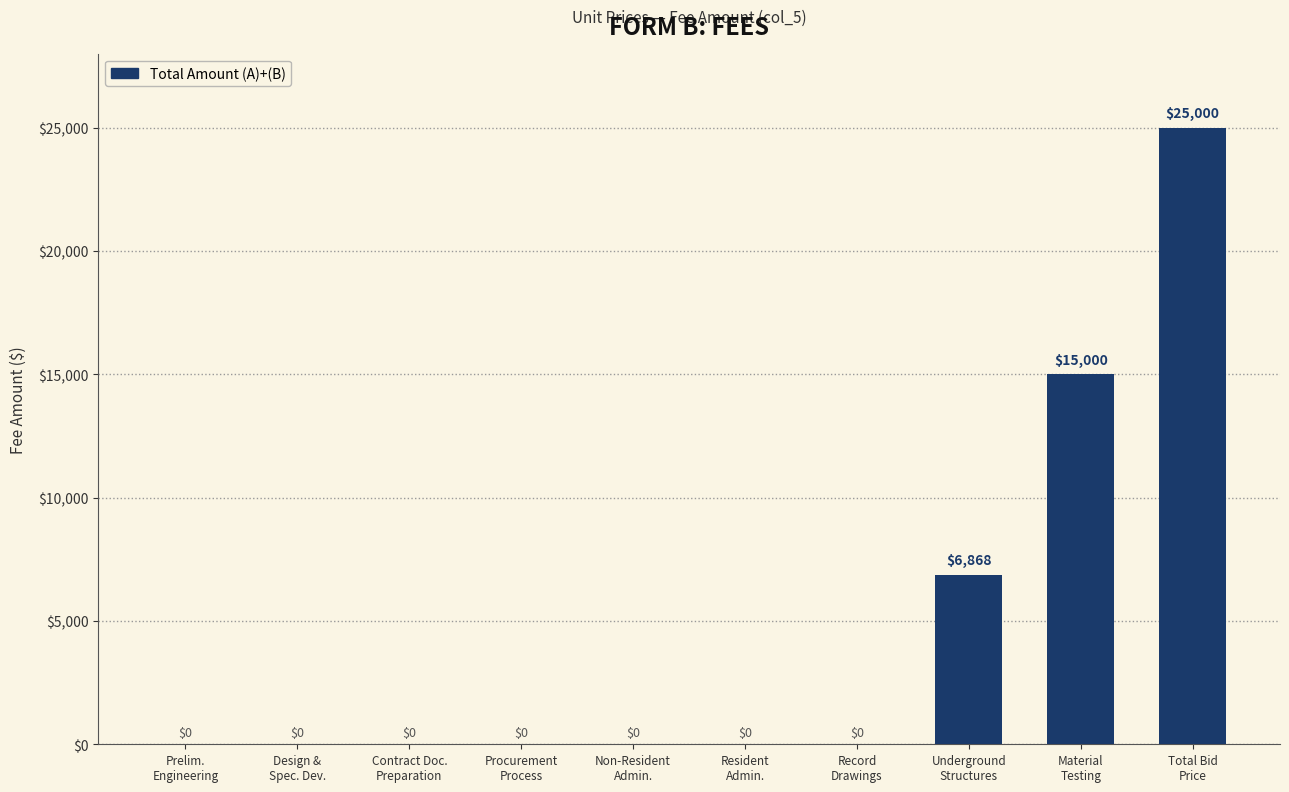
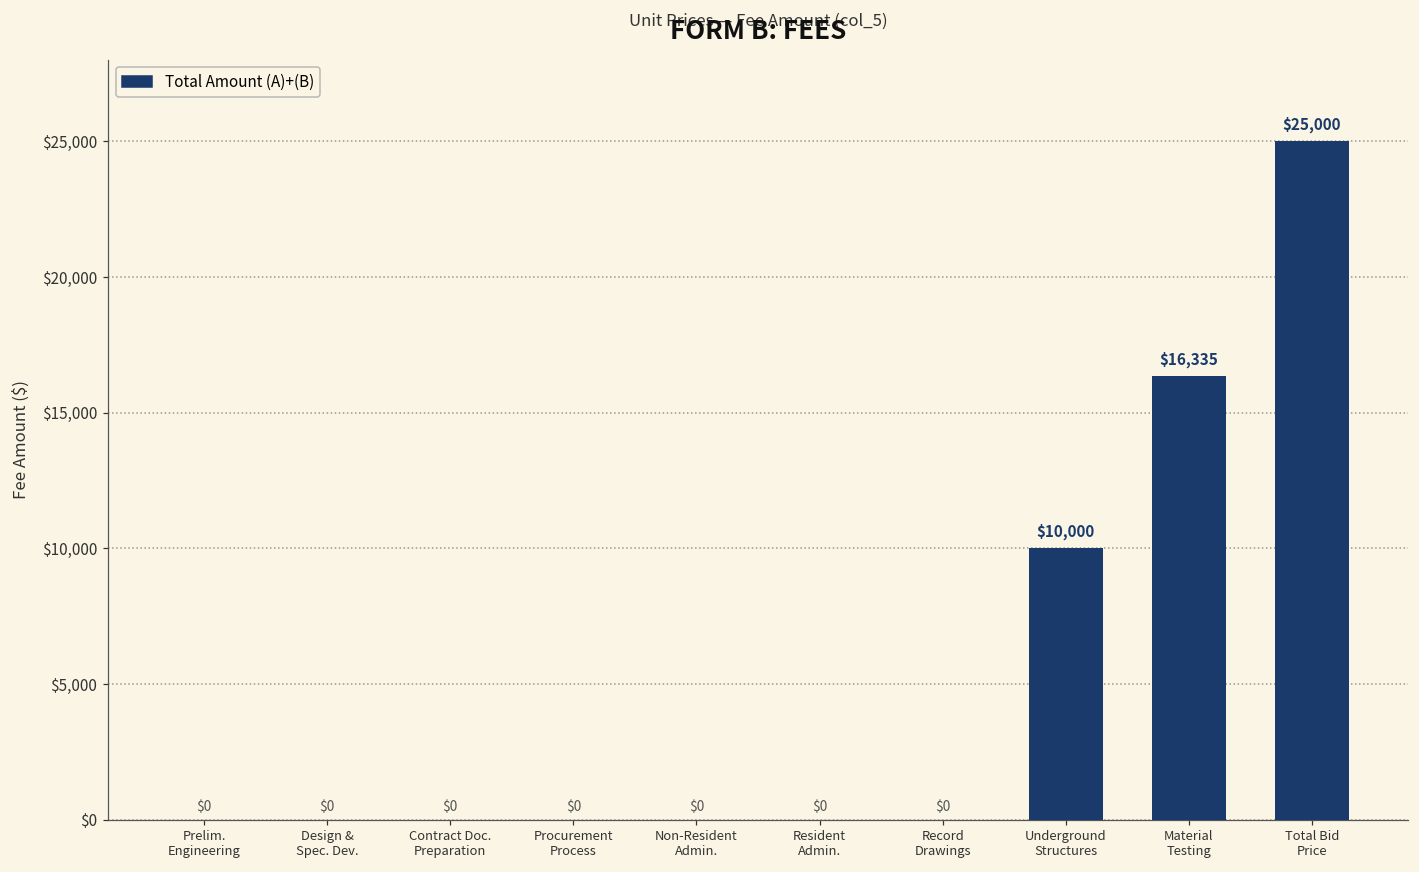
Underground Structures: $6,868 -> $10,000
Material Testing: $15,000 -> $16,335
